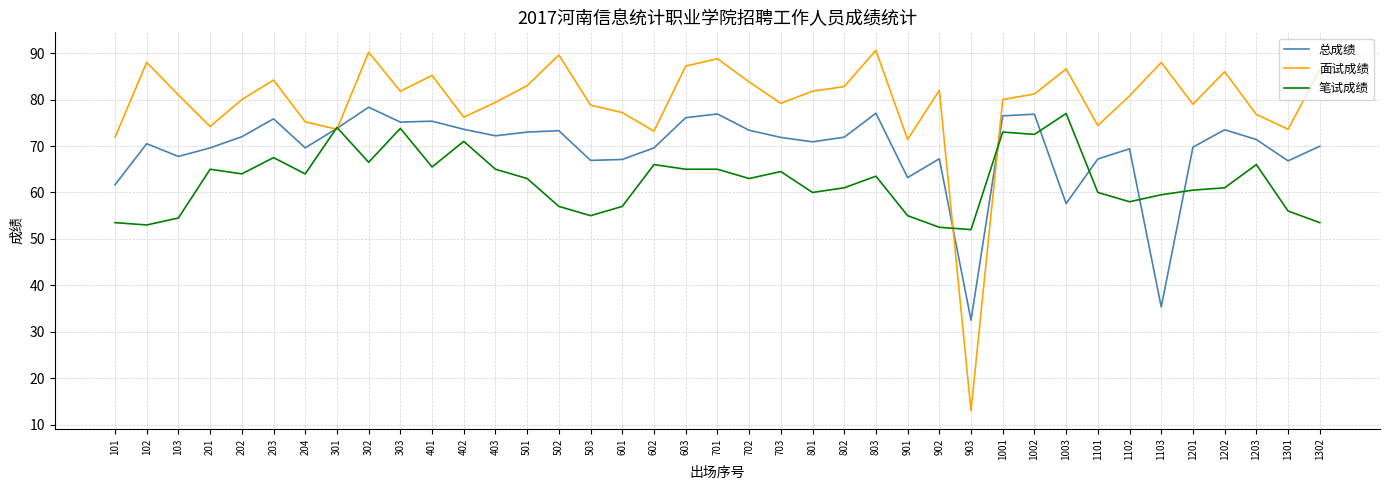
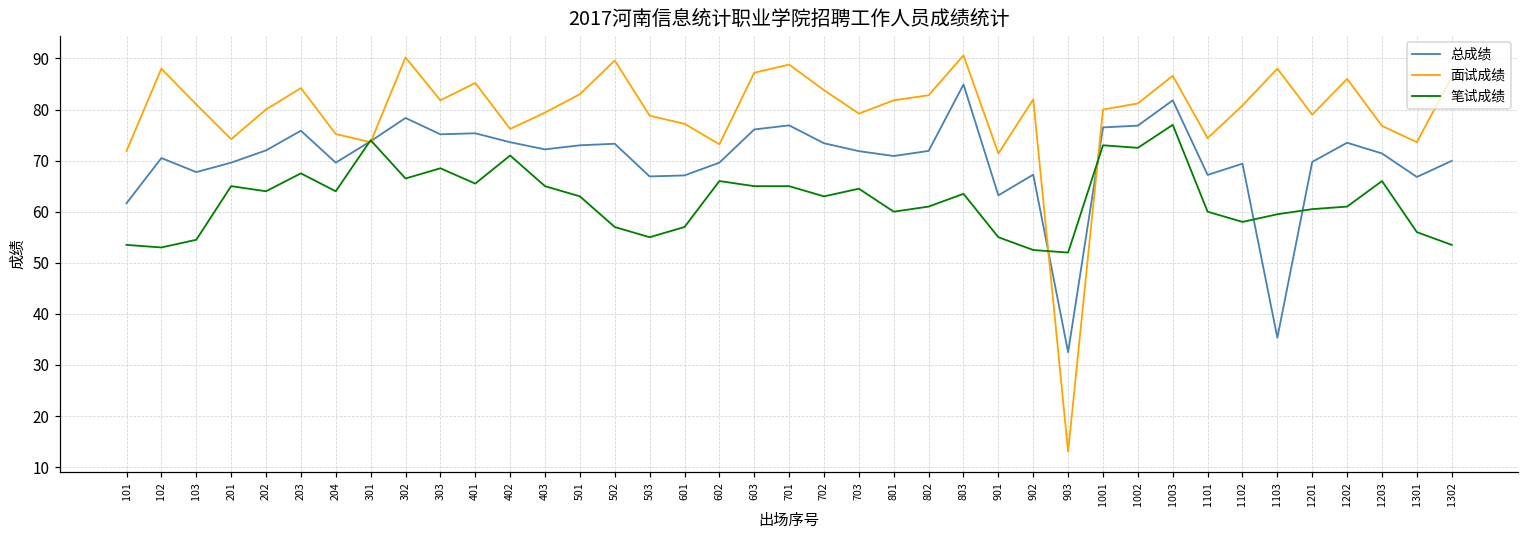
笔试成绩, 303: 74 -> 69
总成绩, 803: 77 -> 85
总成绩, 1003: 58 -> 82
